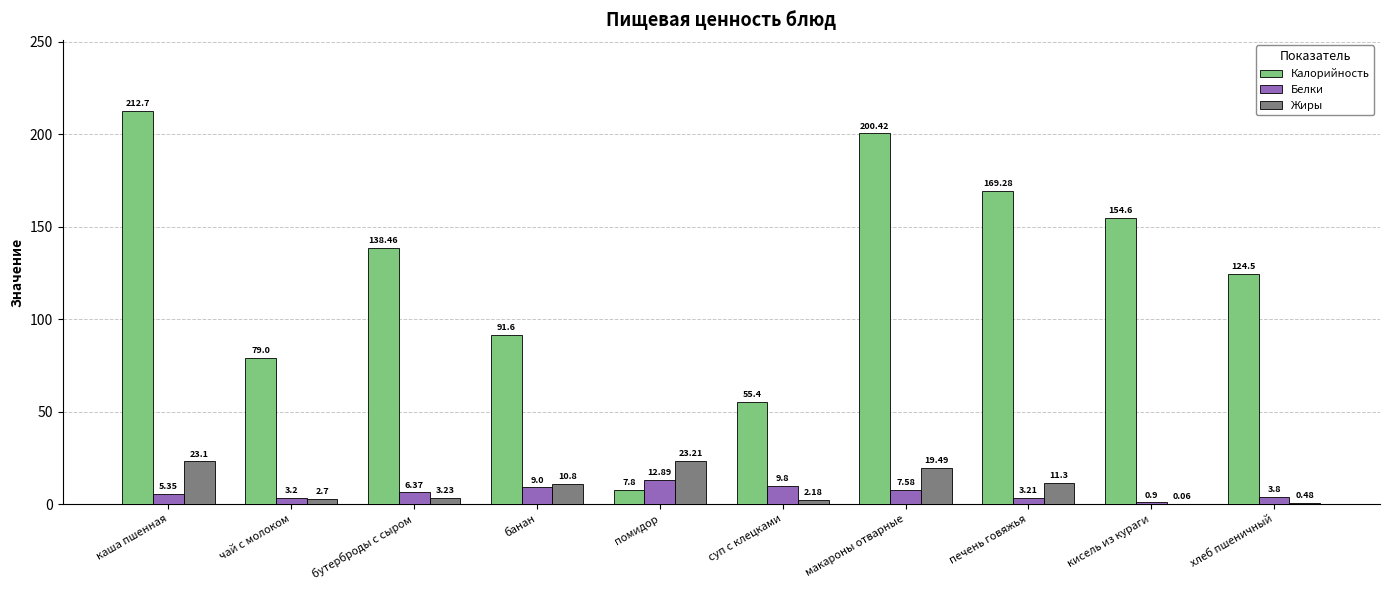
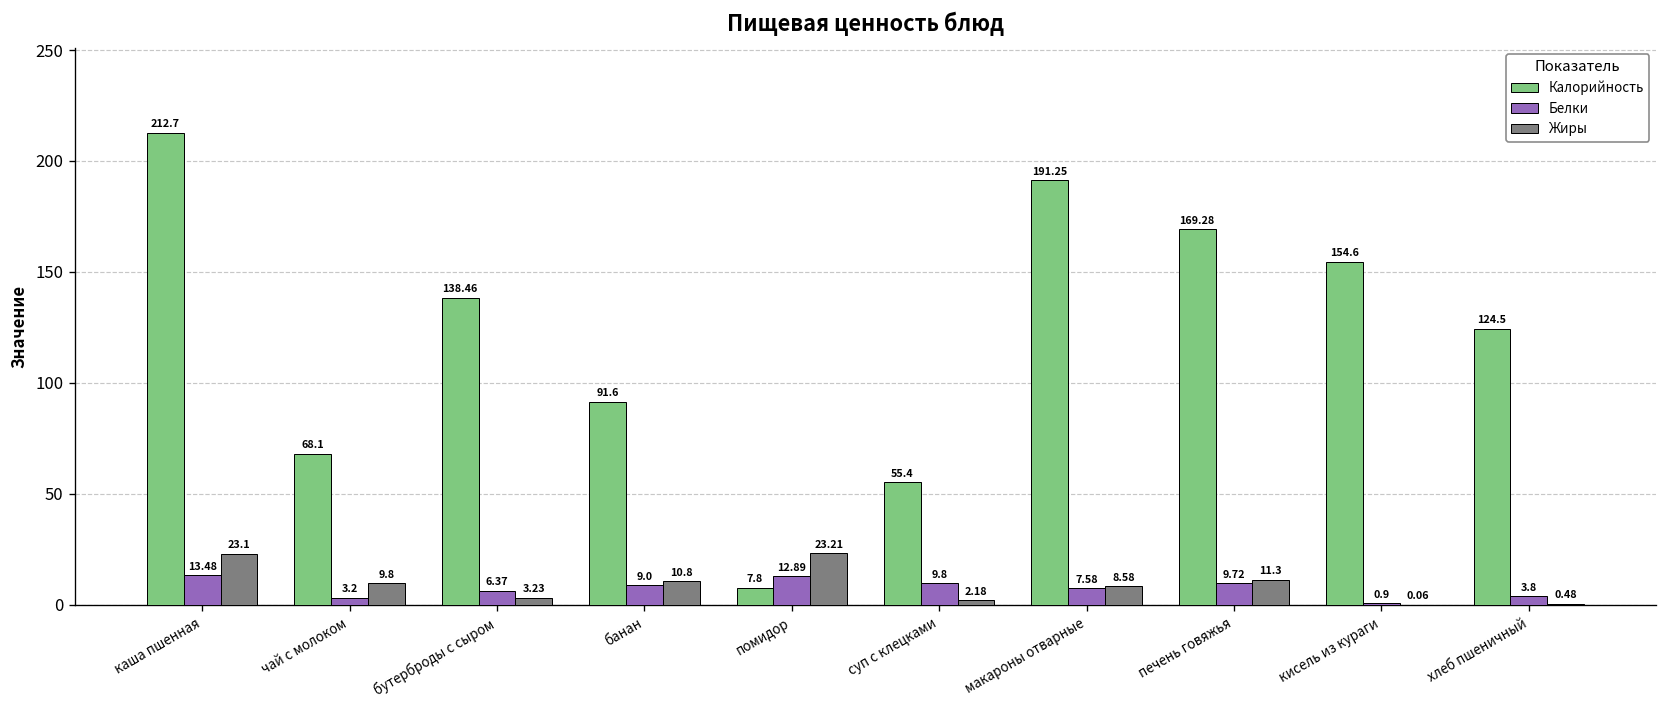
Белки, каша пшенная: 5.35 -> 13.48
Калорийность, чай с молоком: 79.0 -> 68.1
Жиры, чай с молоком: 2.7 -> 9.8
Калорийность, макароны отварные: 200.42 -> 191.25
Жиры, макароны отварные: 19.49 -> 8.58
Белки, печень говяжья: 3.21 -> 9.72
